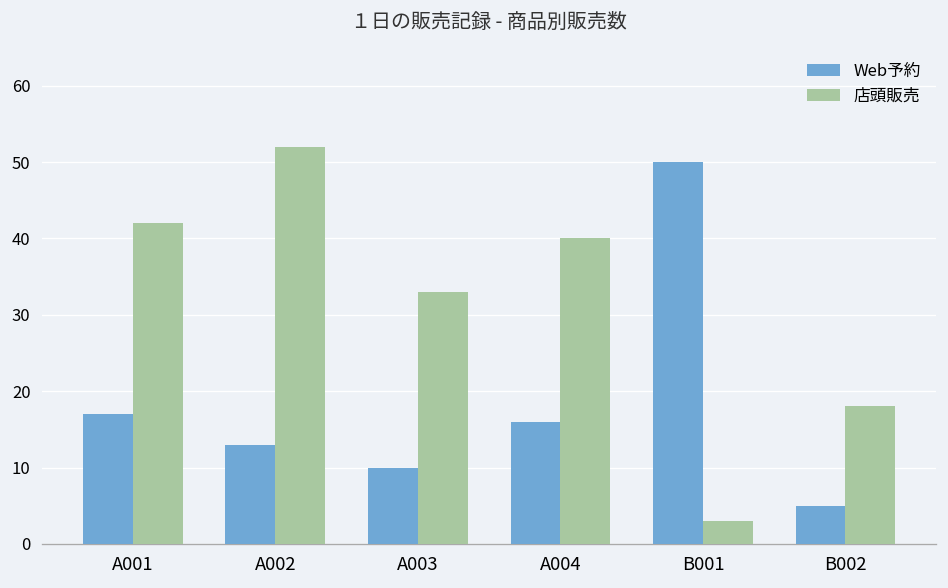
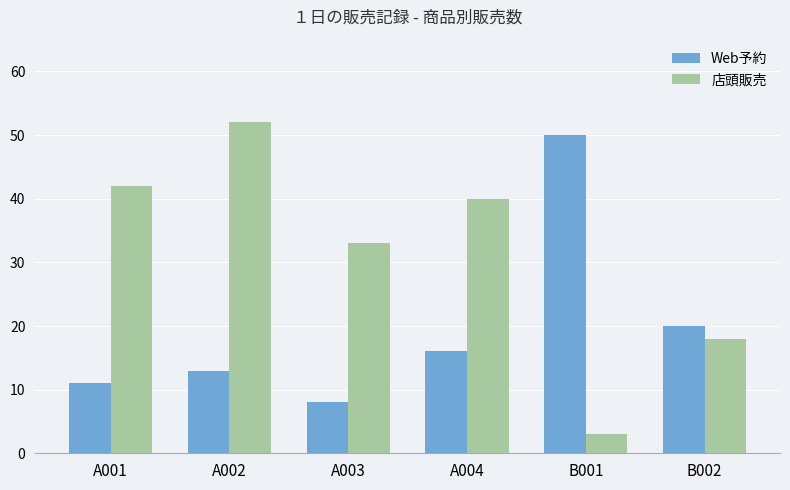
Web予約, A001: 17 -> 11
Web予約, A003: 10 -> 8
Web予約, B002: 5 -> 20
